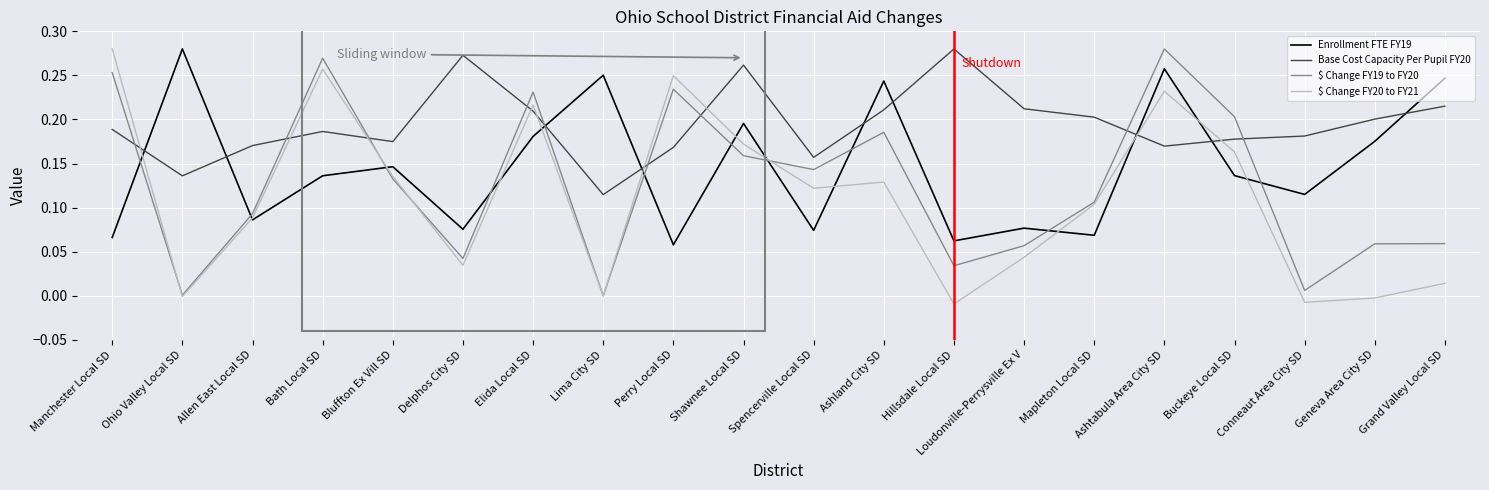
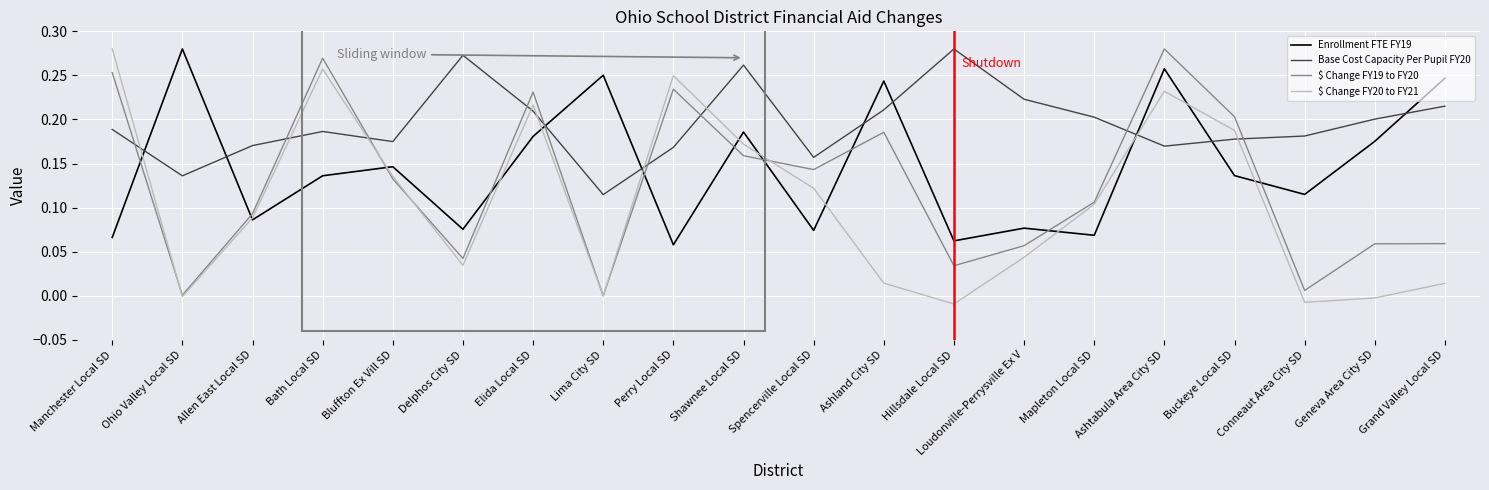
Enrollment FTE FY19, Shawnee Local SD: 0.20 -> 0.19
$ Change FY20 to FY21, Ashland City SD: 0.13 -> 0.01
Base Cost Capacity Per Pupil FY20, Loudonville-Perrysville Ex V: 0.21 -> 0.22
$ Change FY20 to FY21, Buckeye Local SD: 0.16 -> 0.19
